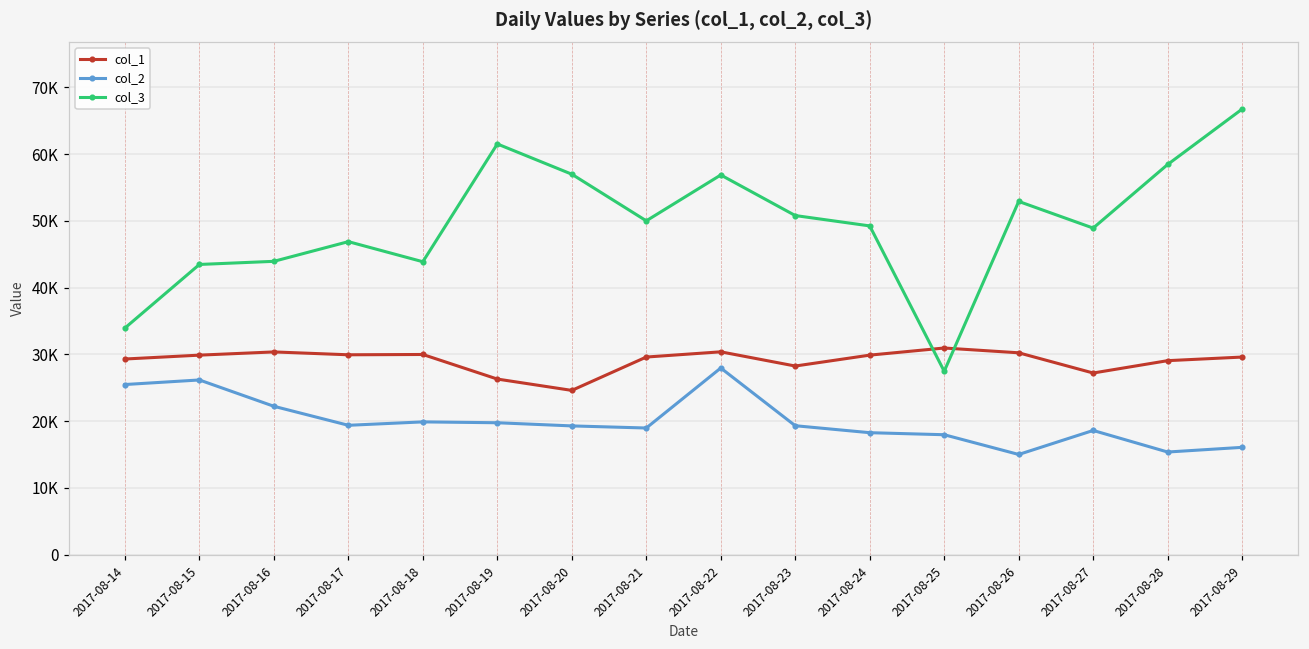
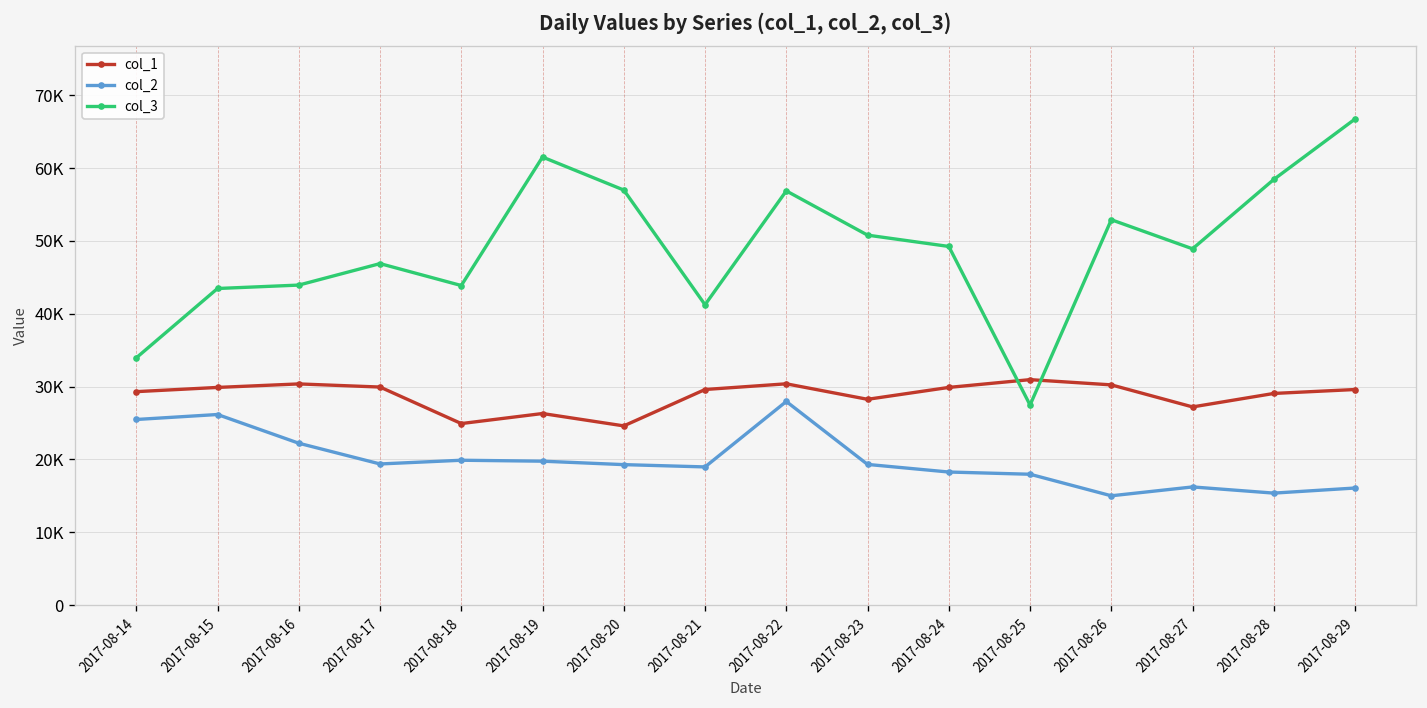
col_1, 2017-08-18: 30000 -> 25000
col_3, 2017-08-21: 50000 -> 41000
col_2, 2017-08-27: 19000 -> 16000
